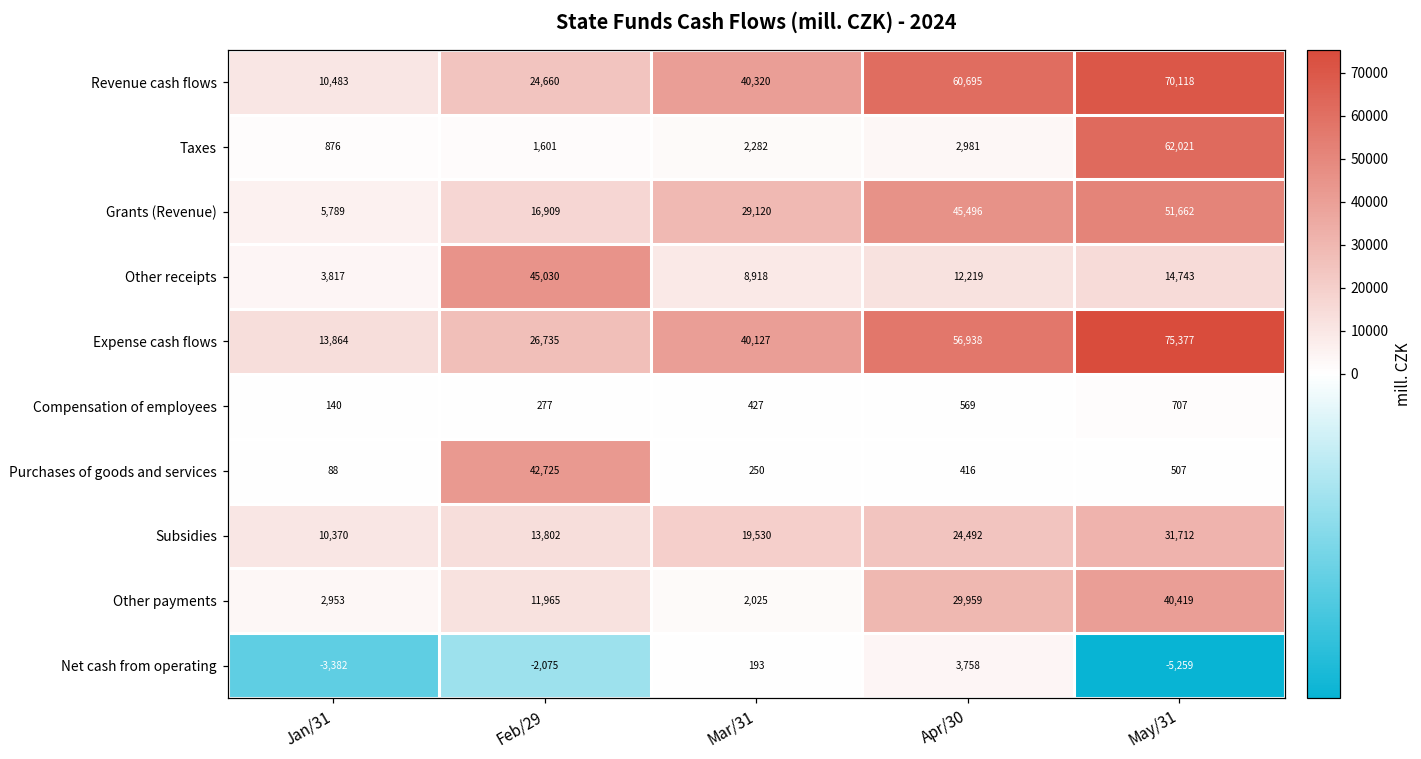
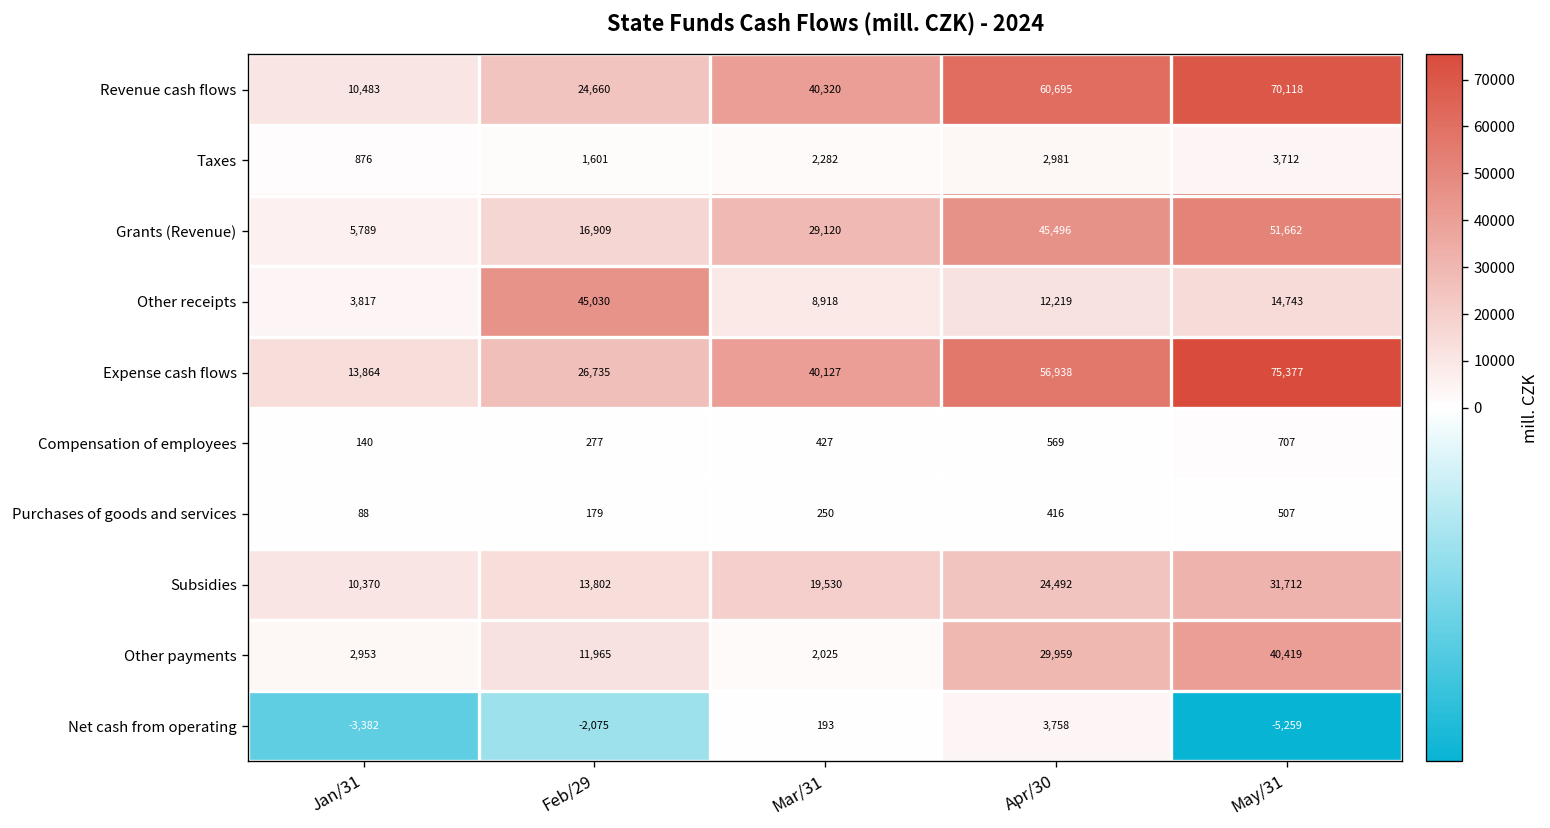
Taxes, May/31: 62,021 -> 3,712
Purchases of goods and services, Feb/29: 42,725 -> 179
